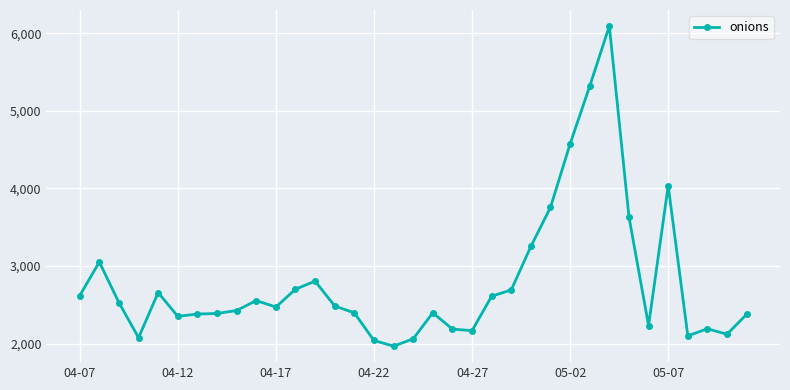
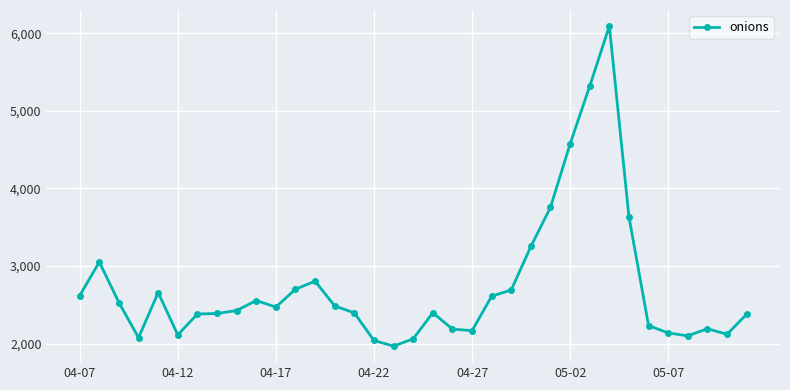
04-12: 2,400 -> 2,100
05-07: 4,000 -> 2,100
